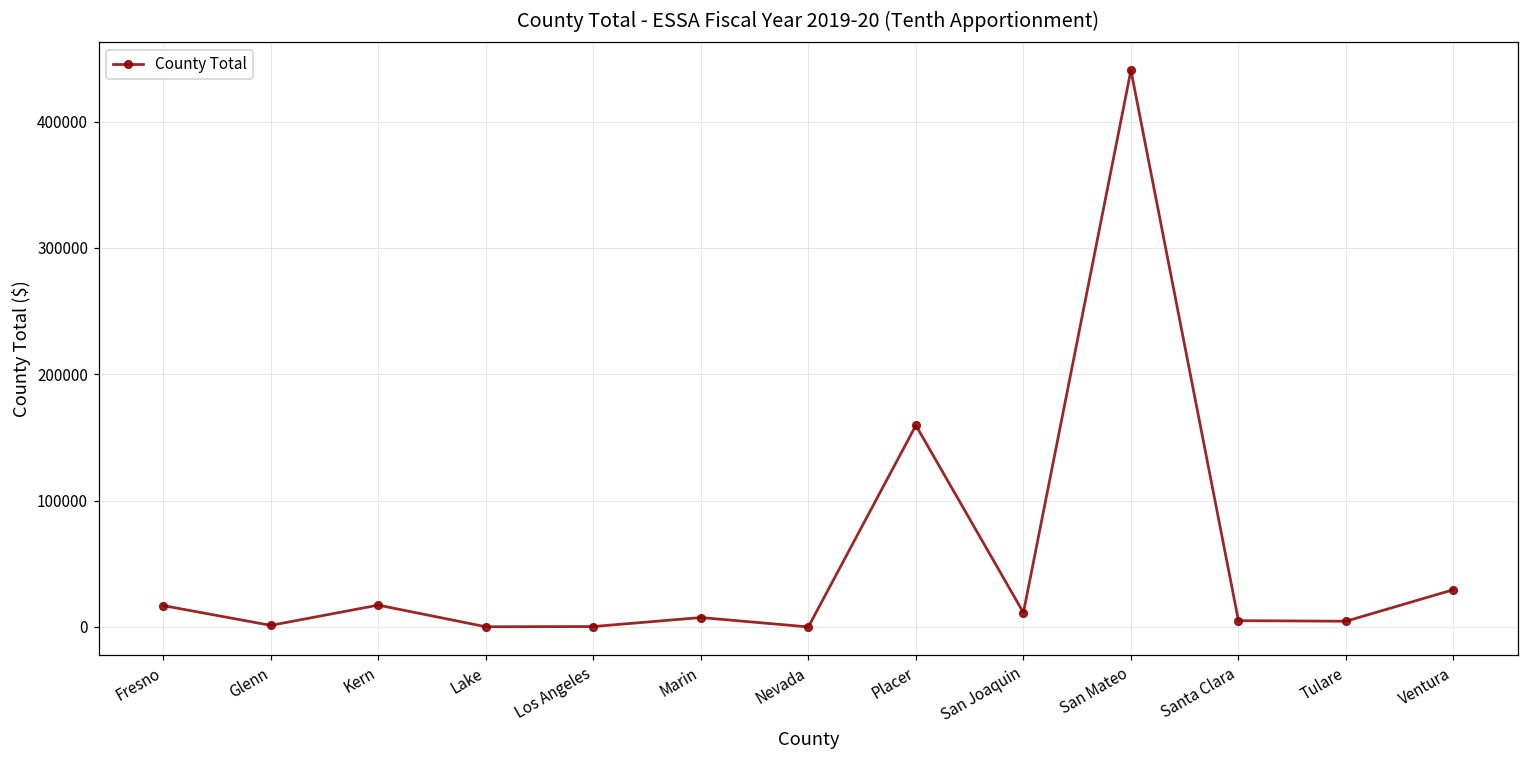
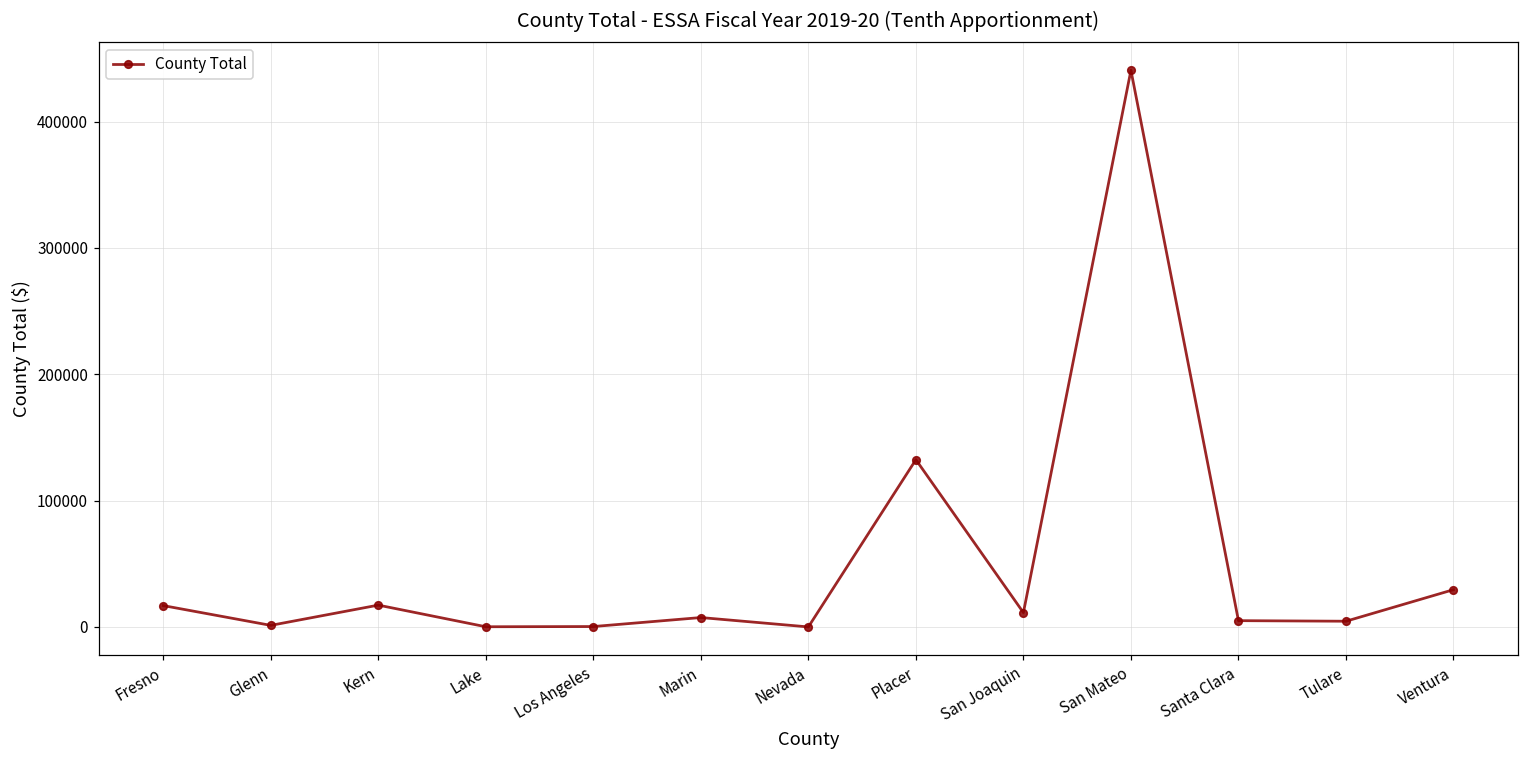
Placer: 160000 -> 132000
